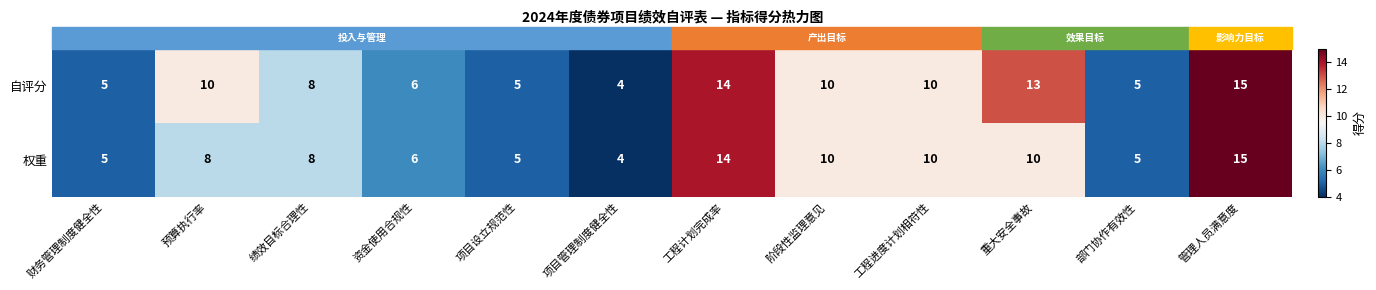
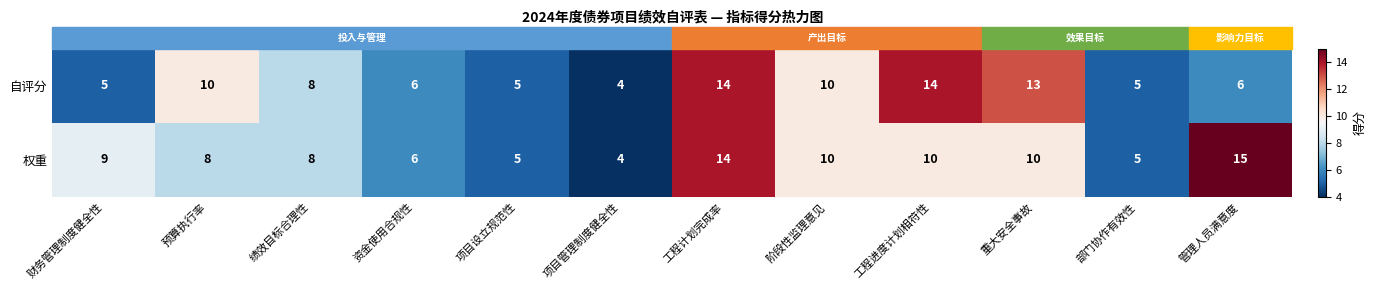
自评分, 工程进度计划相符性: 10 -> 14
自评分, 管理人员满意度: 15 -> 6
权重, 财务管理制度健全性: 5 -> 9
